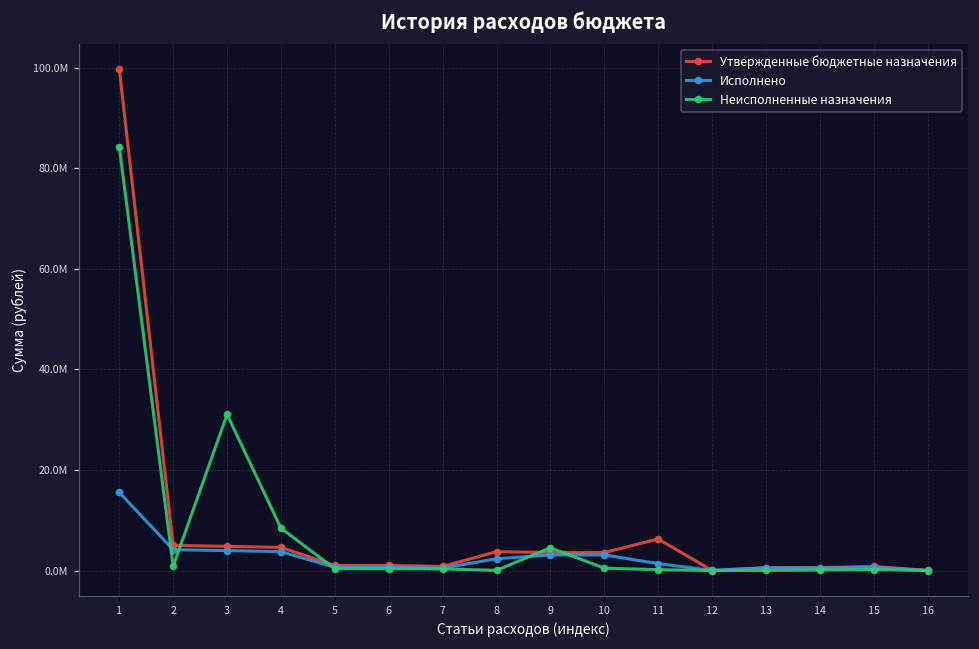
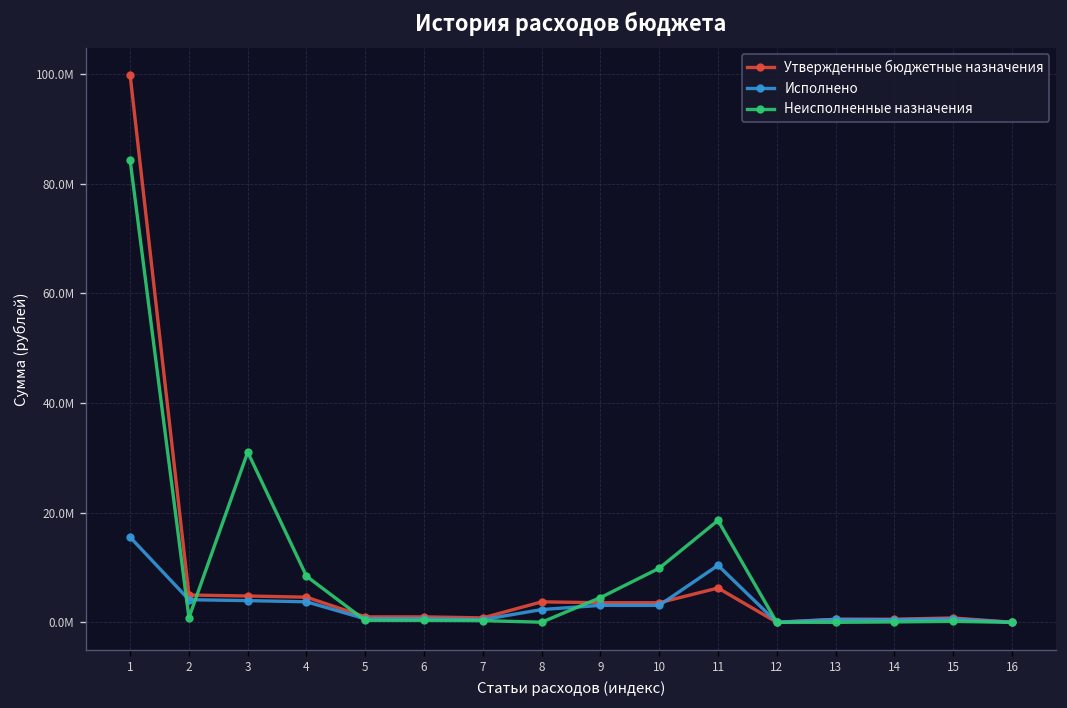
Неисполненные назначения, 10: 0 -> 10000000
Исполнено, 11: 1000000 -> 10000000
Неисполненные назначения, 11: 0 -> 19000000
